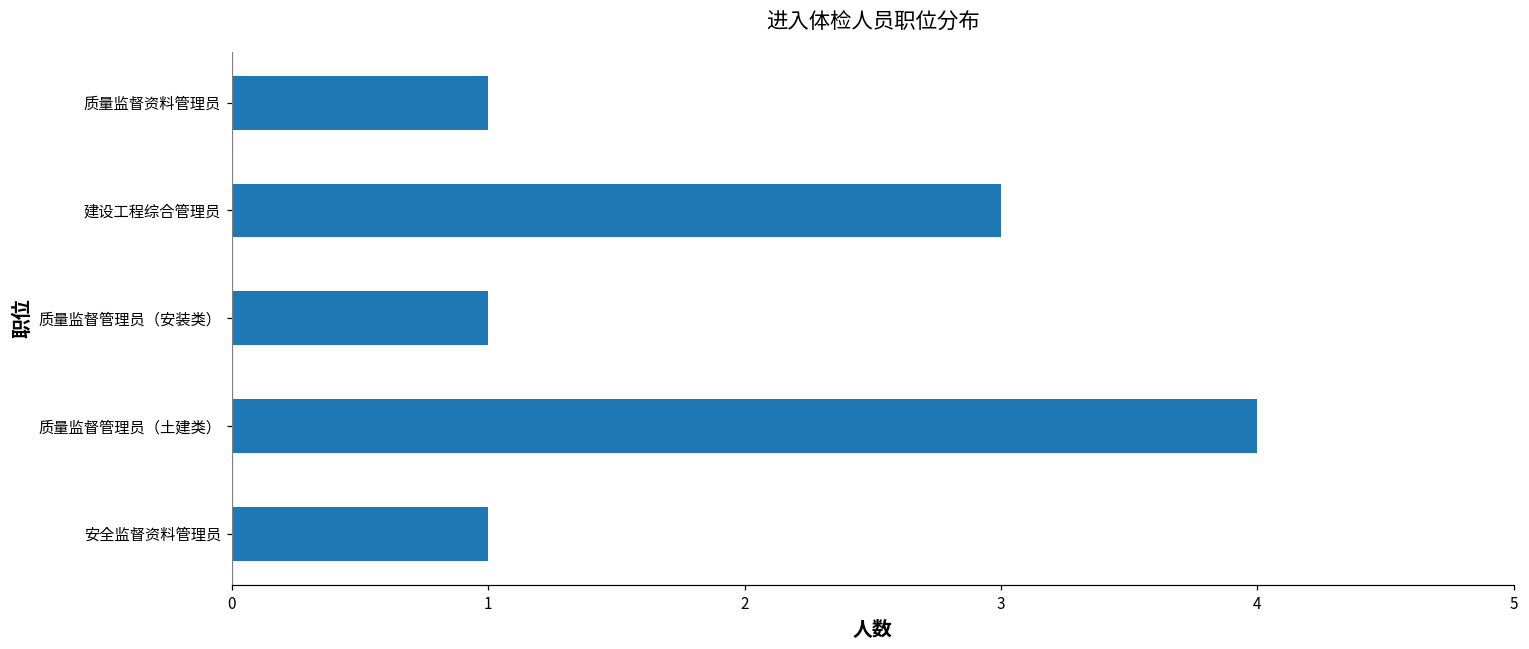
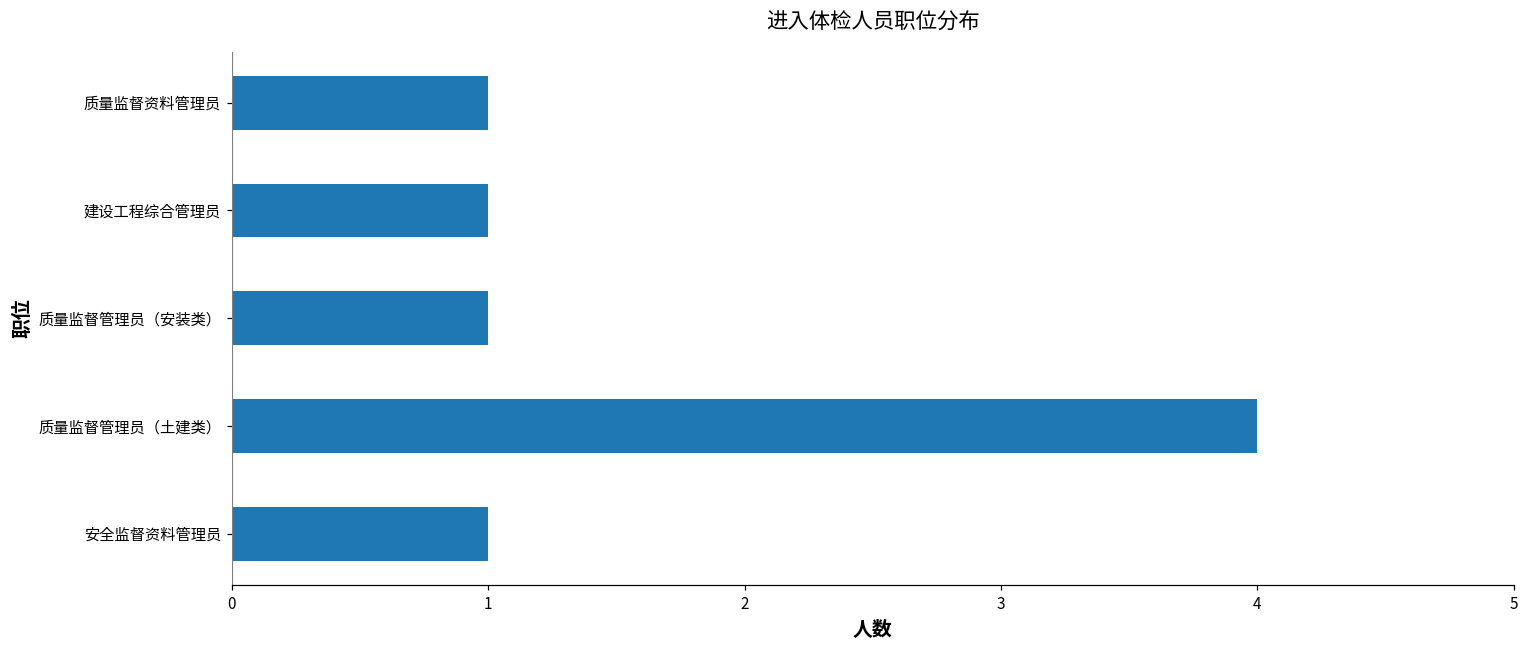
建设工程综合管理员: 3 -> 1
